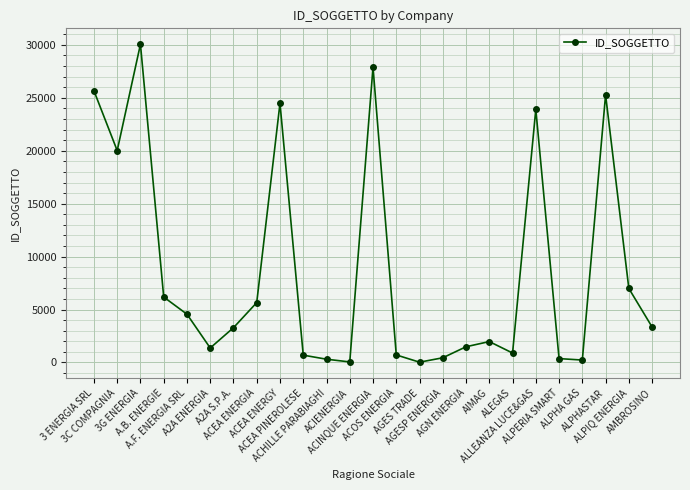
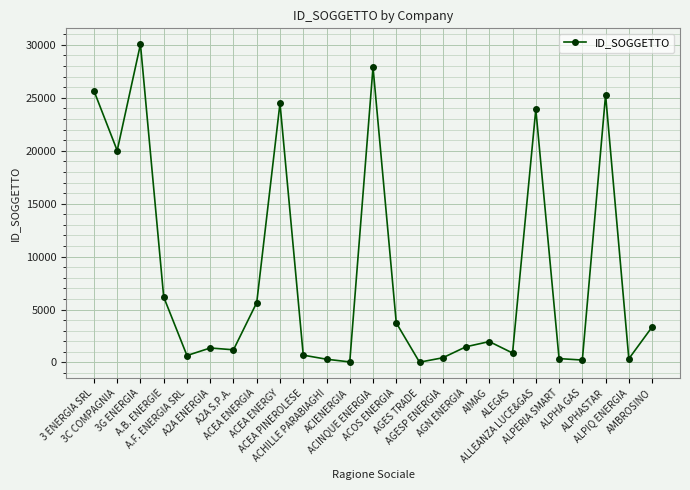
A.F. ENERGIA SRL: 4600 -> 700
A2A S.P.A.: 3300 -> 1200
ACOS ENERGIA: 700 -> 3700
ALPIQ ENERGIA: 7000 -> 400
